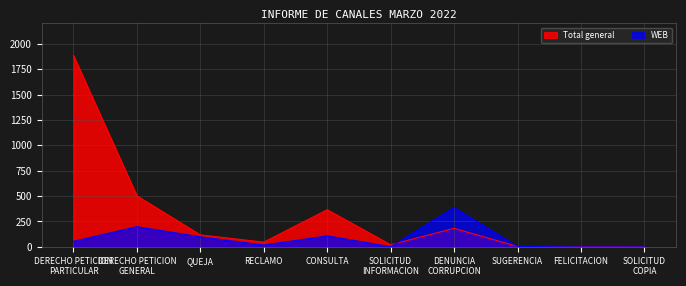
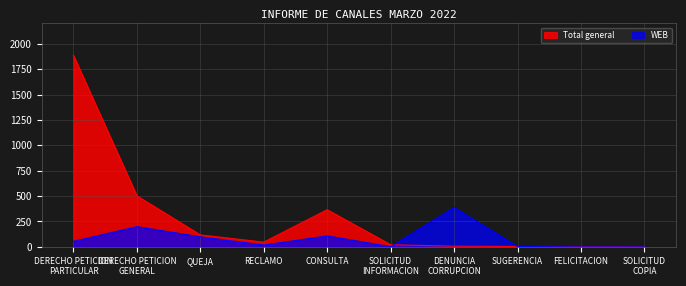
Total general, DENUNCIA CORRUPCION: 180 -> 10
